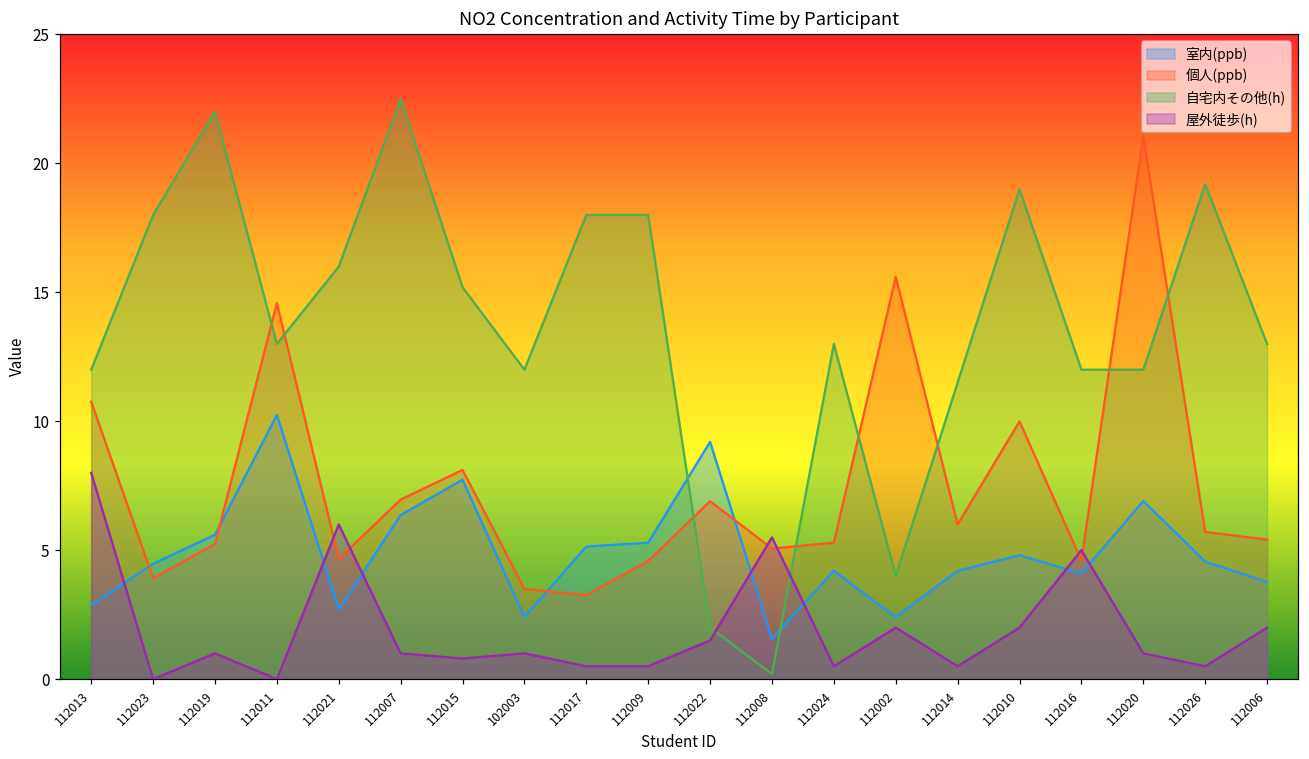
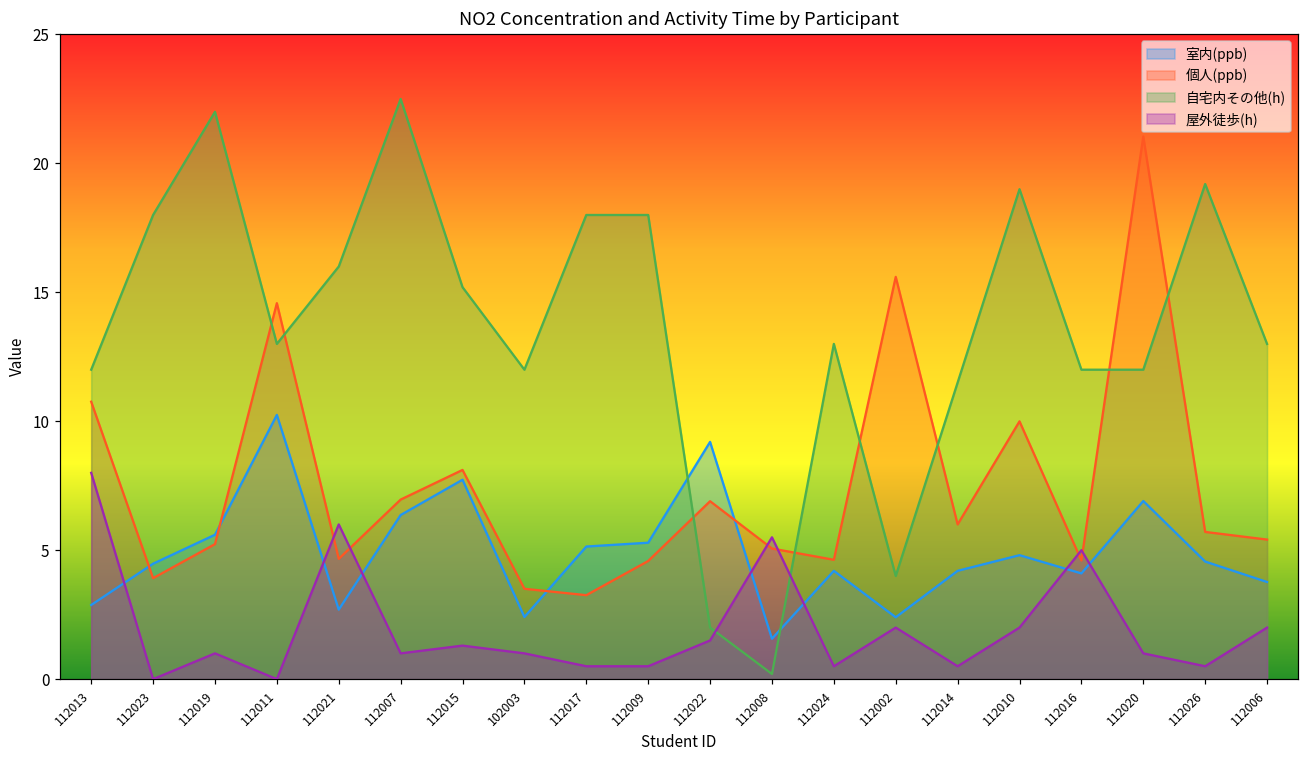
屋外徒歩(h), 112015: 0.8 -> 1.3
個人(ppb), 112024: 5.3 -> 4.6
